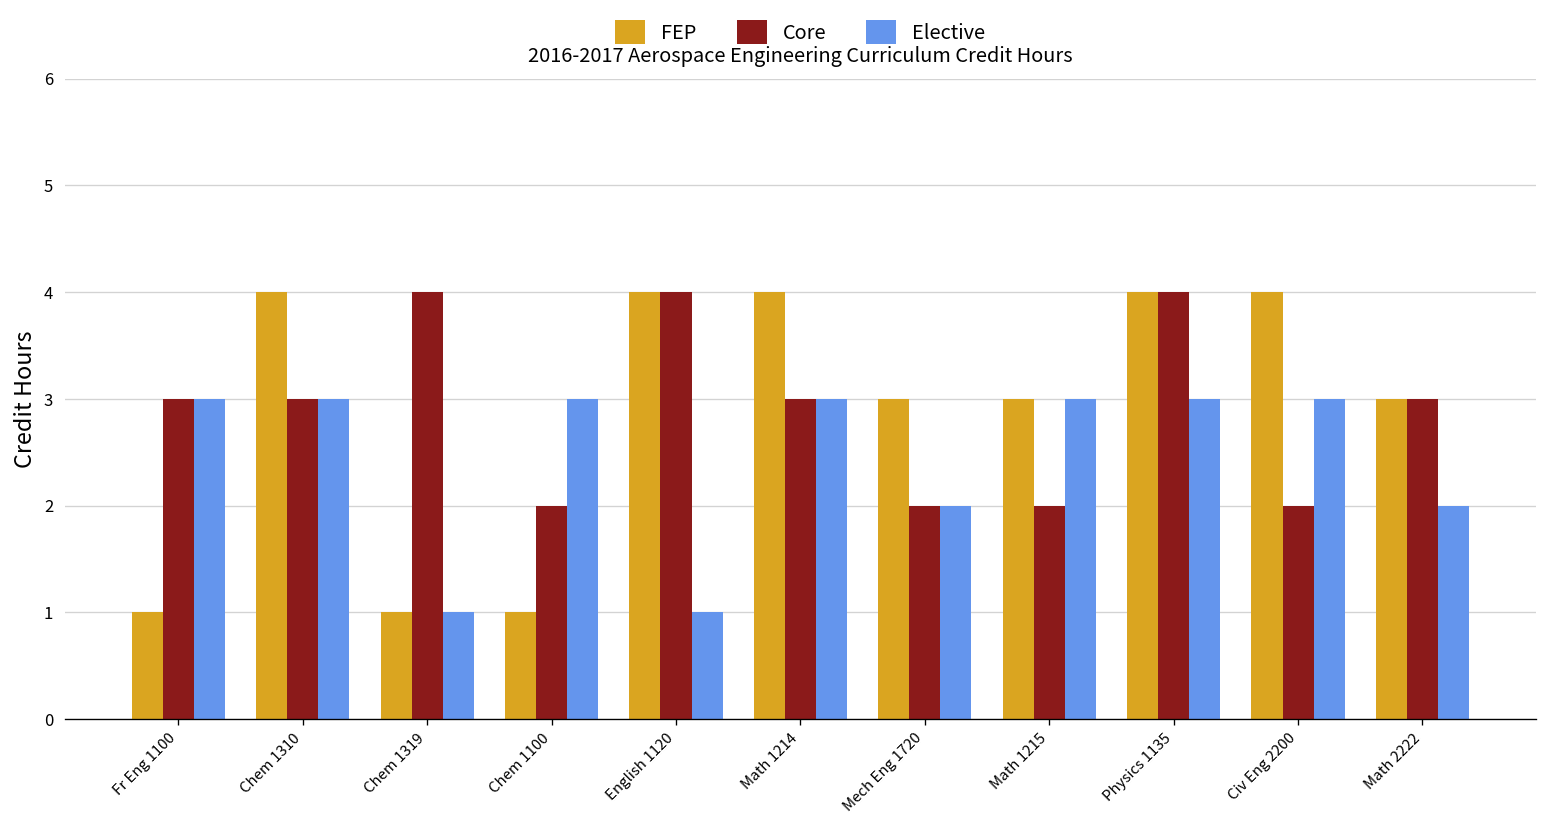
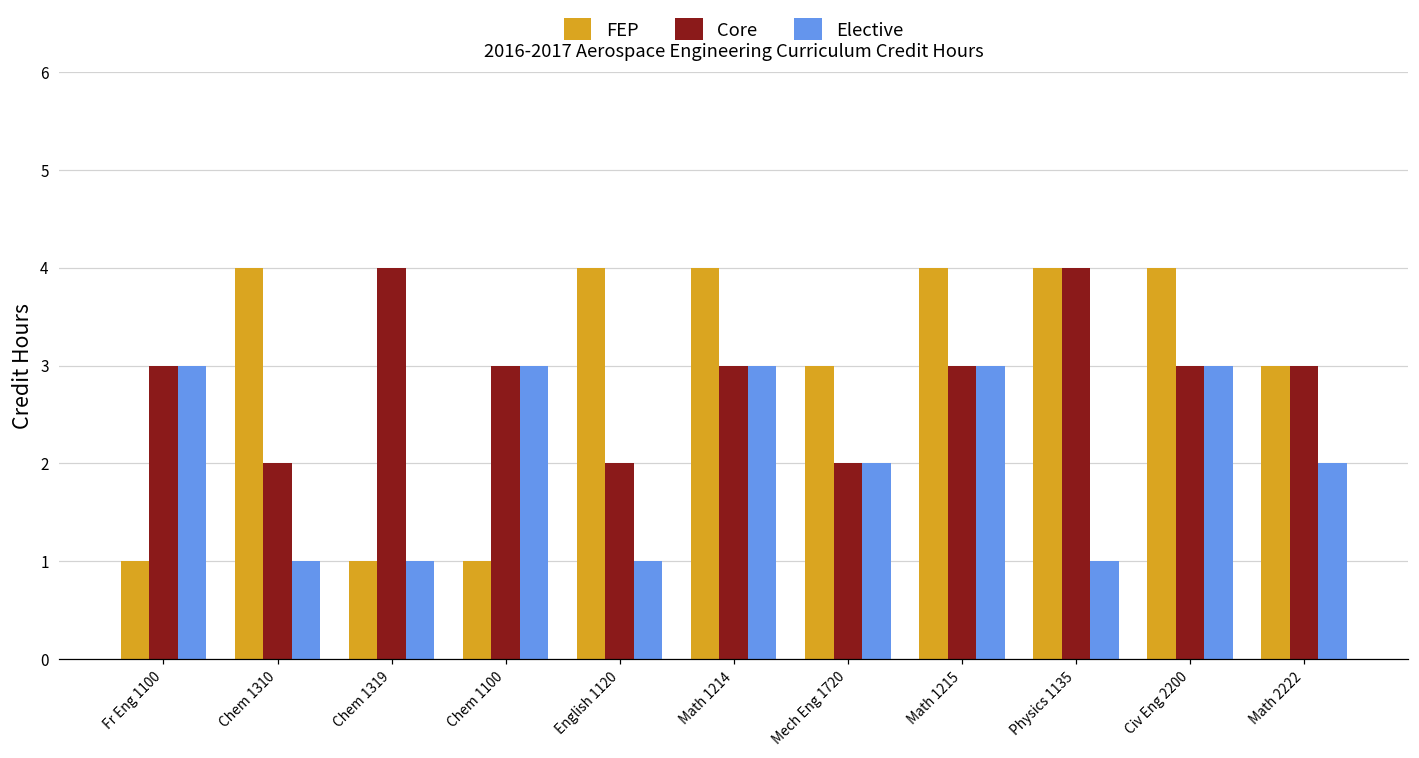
Core, Chem 1310: 3 -> 2
Elective, Chem 1310: 3 -> 1
Core, Chem 1100: 2 -> 3
Core, English 1120: 4 -> 2
FEP, Math 1215: 3 -> 4
Core, Math 1215: 2 -> 3
Elective, Physics 1135: 3 -> 1
Core, Civ Eng 2200: 2 -> 3
